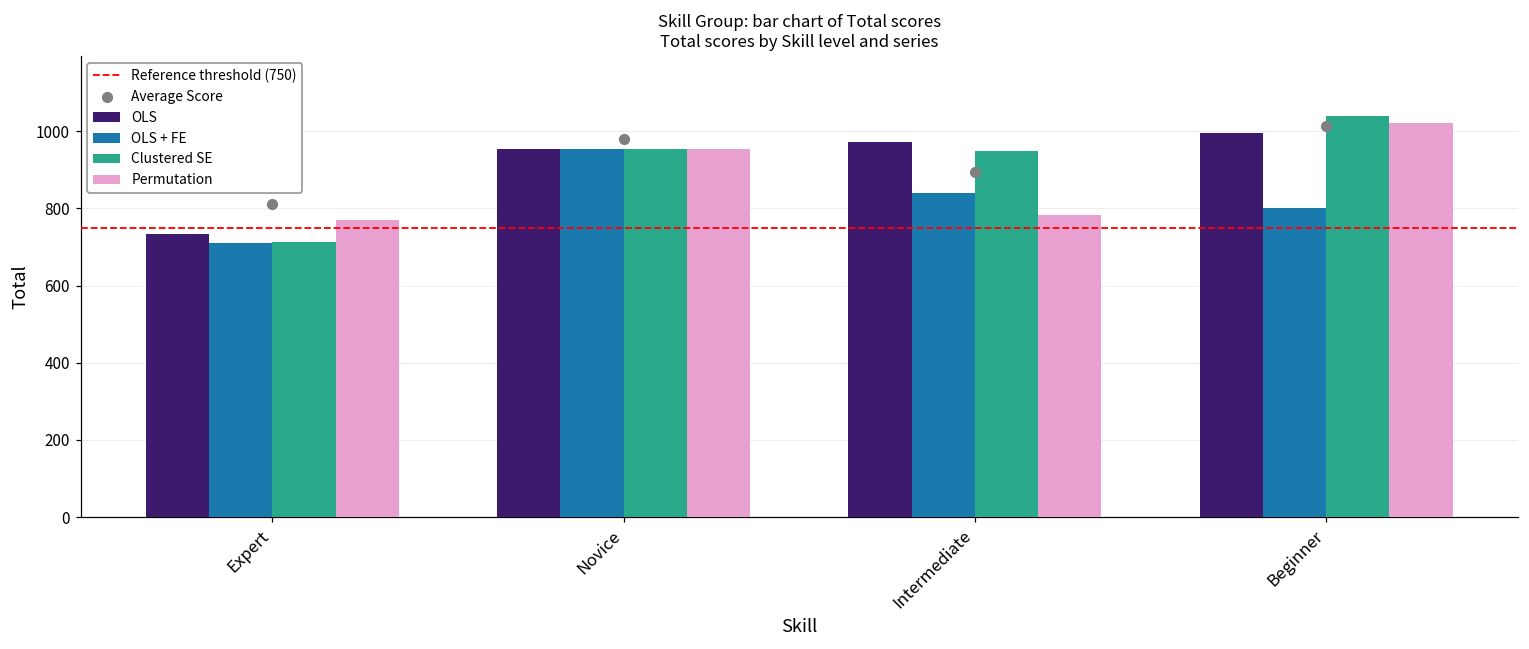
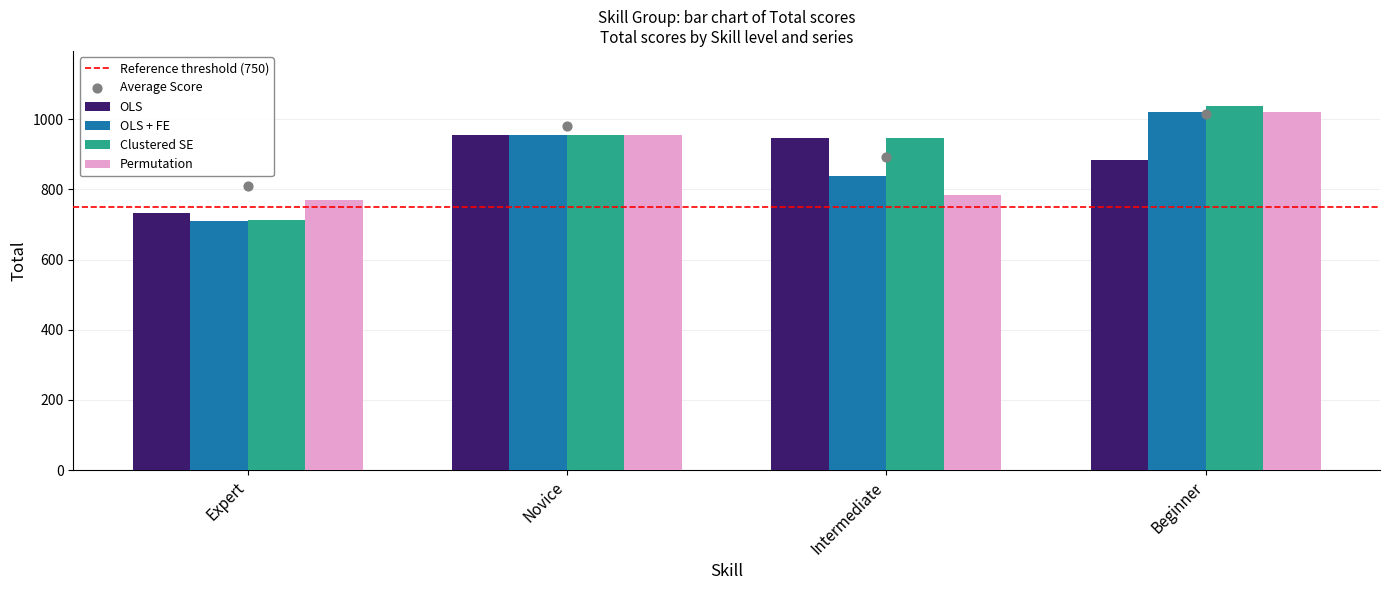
OLS, Intermediate: 970 -> 950
OLS, Beginner: 1000 -> 890
OLS + FE, Beginner: 800 -> 1020
